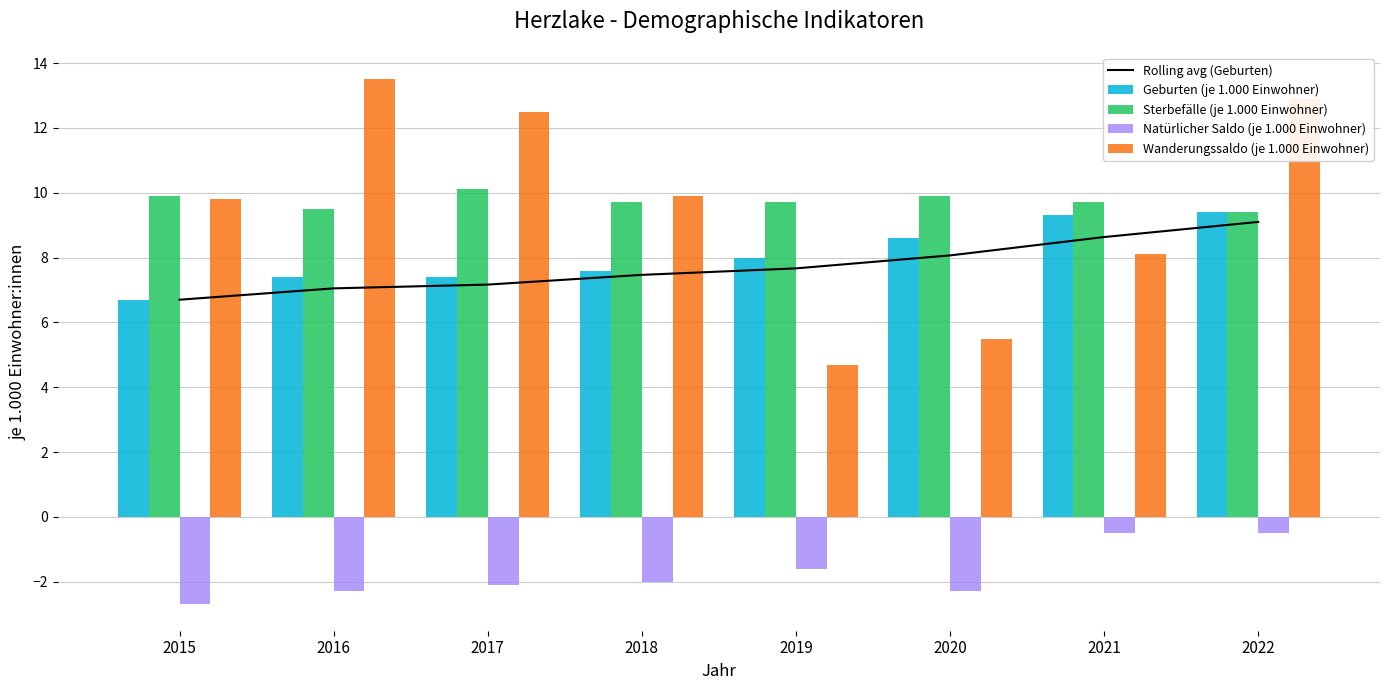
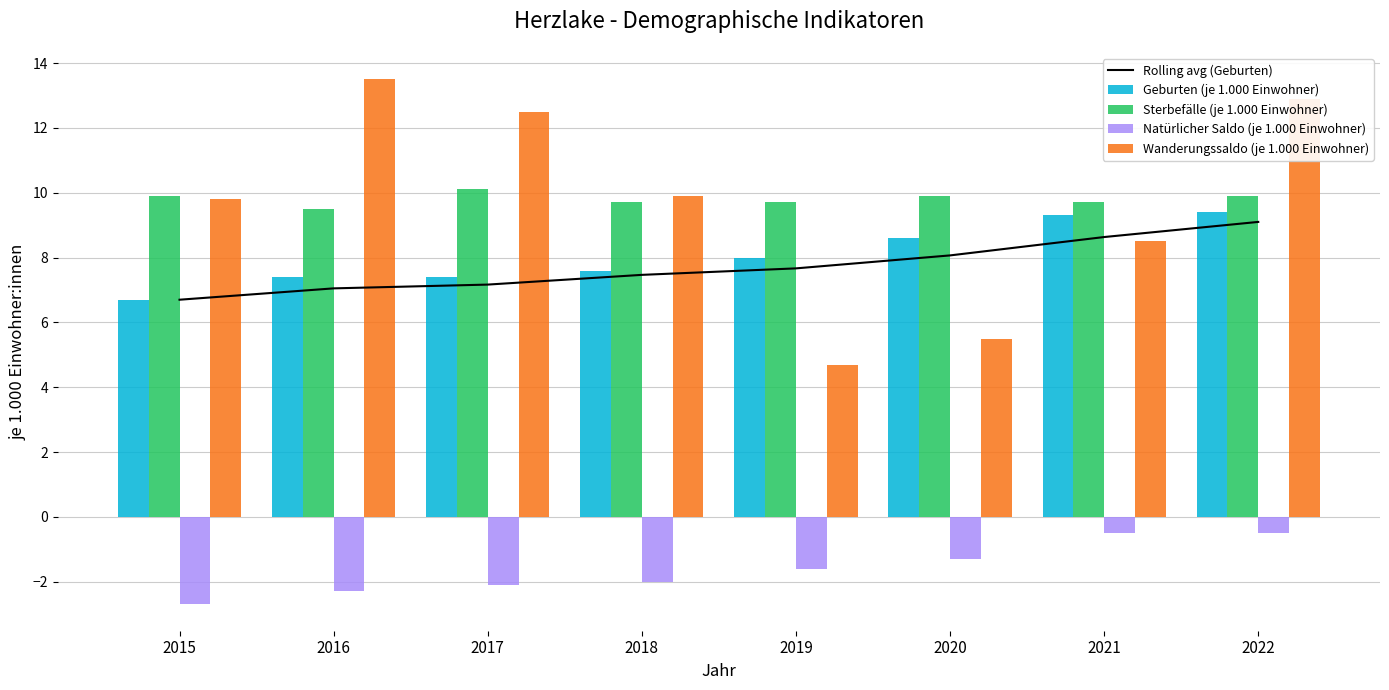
Natürlicher Saldo (je 1.000 Einwohner), 2020: -2.3 -> -1.3
Wanderungssaldo (je 1.000 Einwohner), 2021: 8.1 -> 8.5
Sterbefälle (je 1.000 Einwohner), 2022: 9.4 -> 9.9
